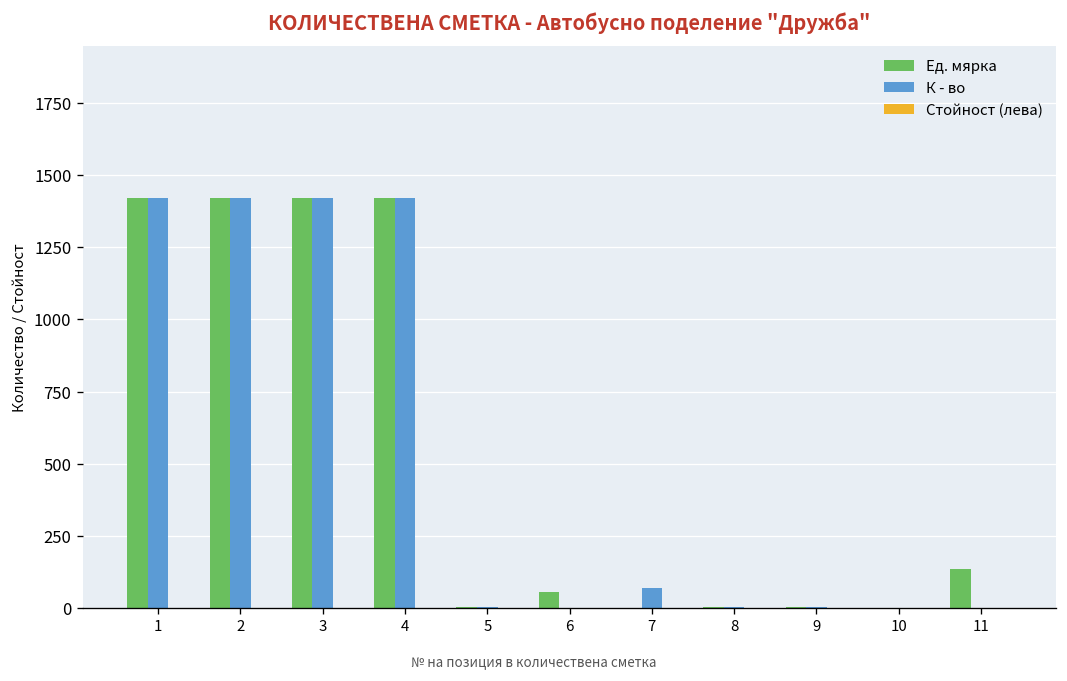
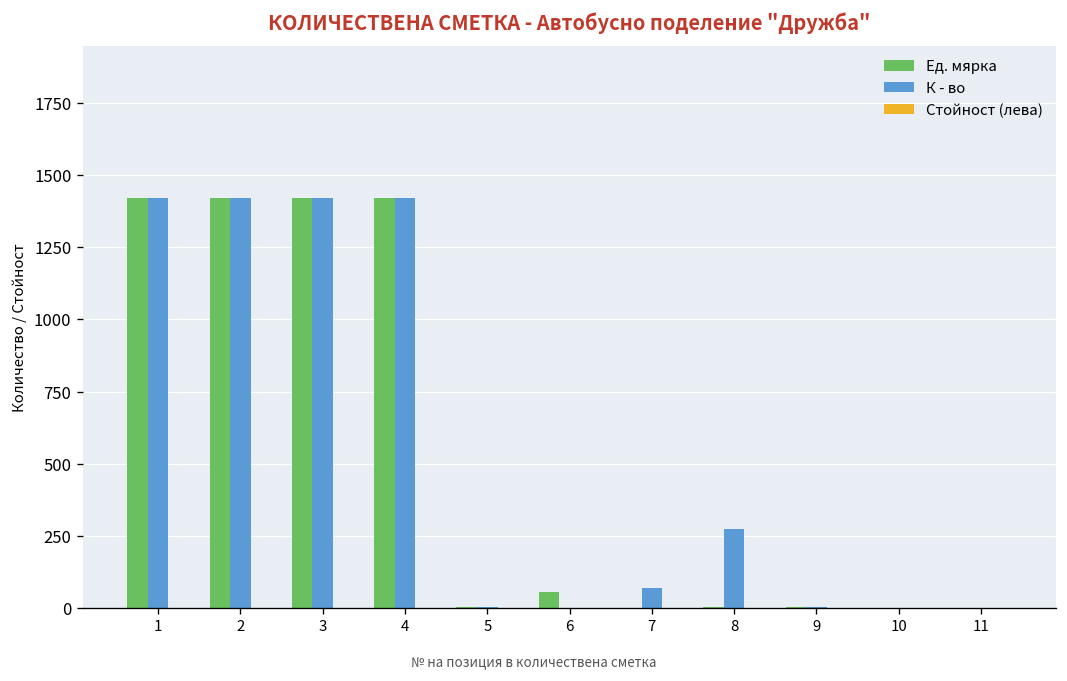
К - во, 8: 0 -> 270
Ед. мярка, 11: 140 -> 0
